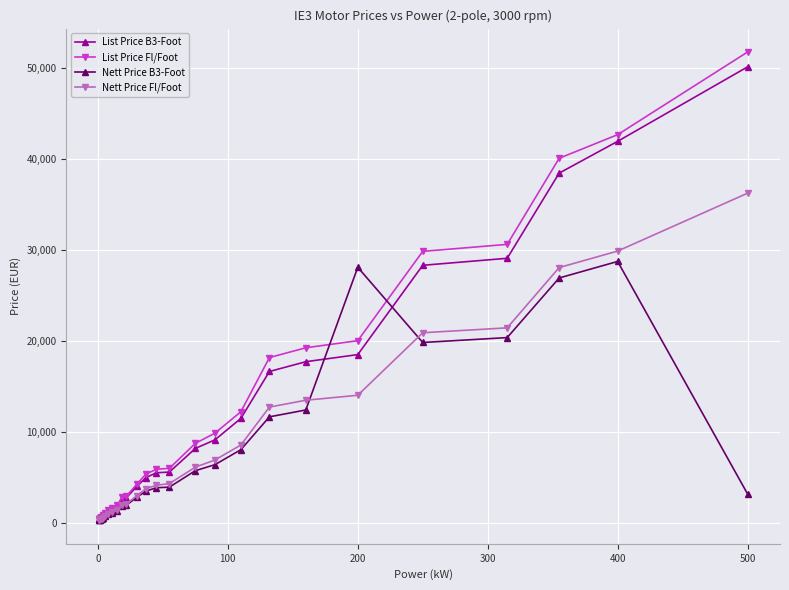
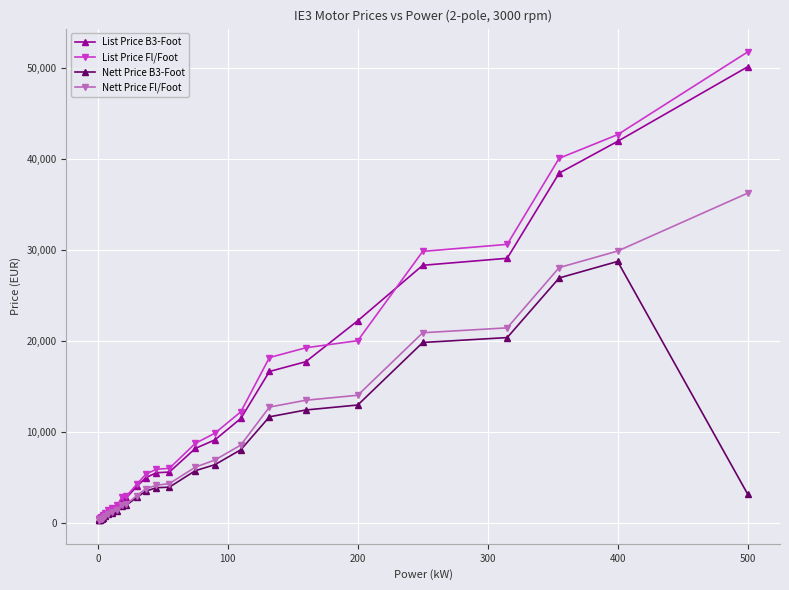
List Price B3-Foot, 200: 18,000 -> 22,000
Nett Price B3-Foot, 200: 28,000 -> 13,000
